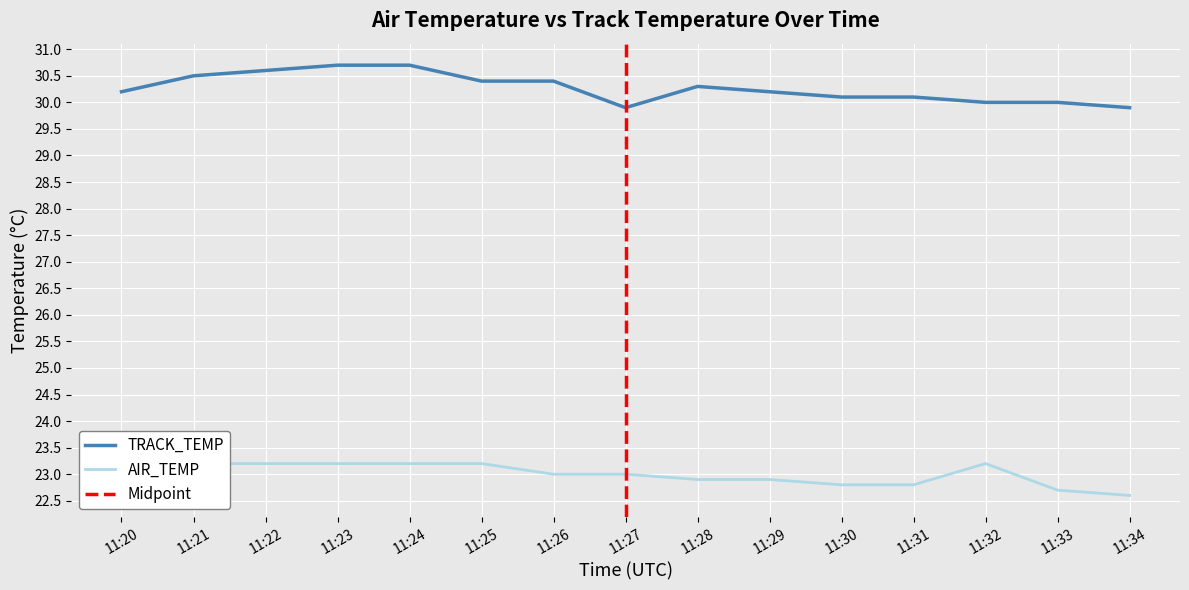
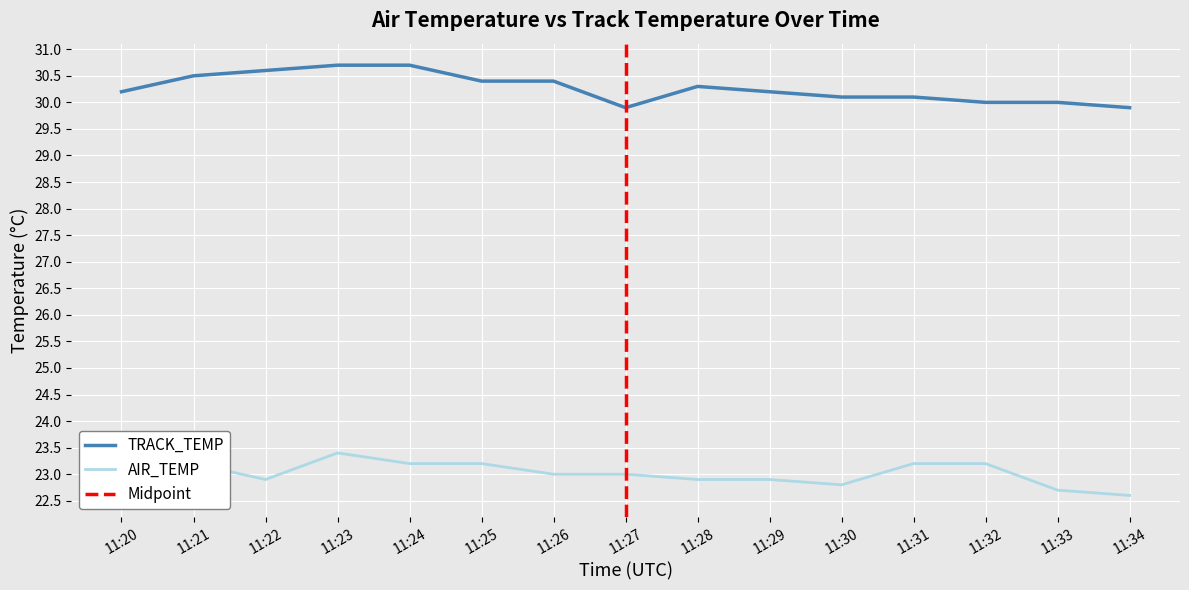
AIR_TEMP, 11:22: 23.2 -> 22.9
AIR_TEMP, 11:23: 23.2 -> 23.4
AIR_TEMP, 11:31: 22.8 -> 23.2
